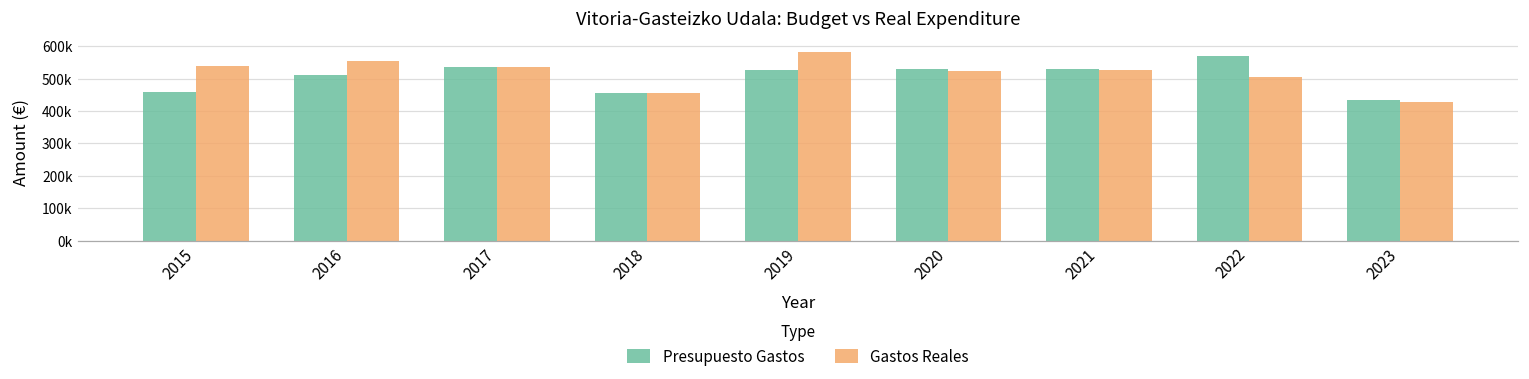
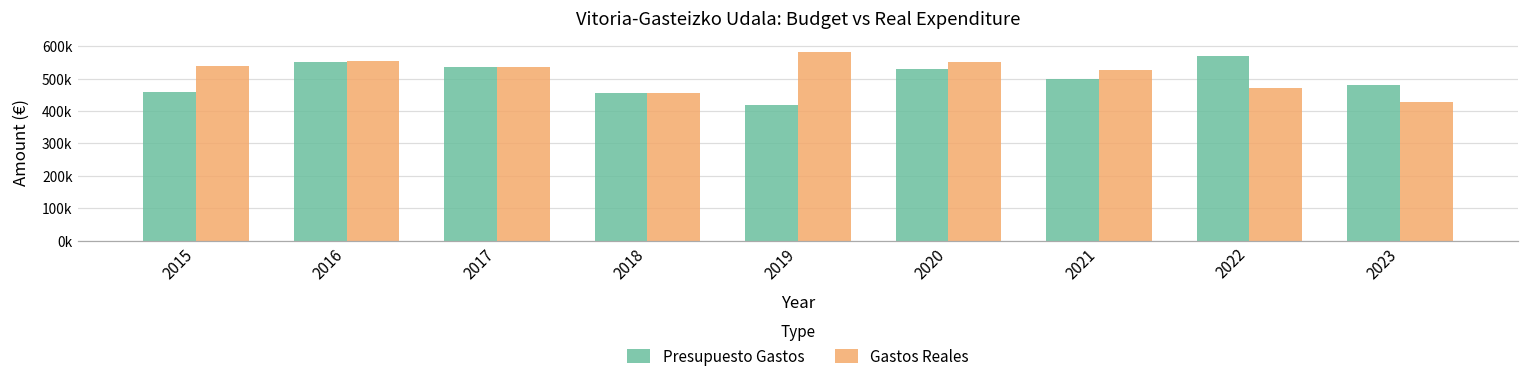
Presupuesto Gastos, 2016: 510000 -> 550000
Presupuesto Gastos, 2019: 530000 -> 420000
Gastos Reales, 2020: 520000 -> 550000
Presupuesto Gastos, 2021: 530000 -> 500000
Gastos Reales, 2022: 500000 -> 470000
Presupuesto Gastos, 2023: 430000 -> 480000
